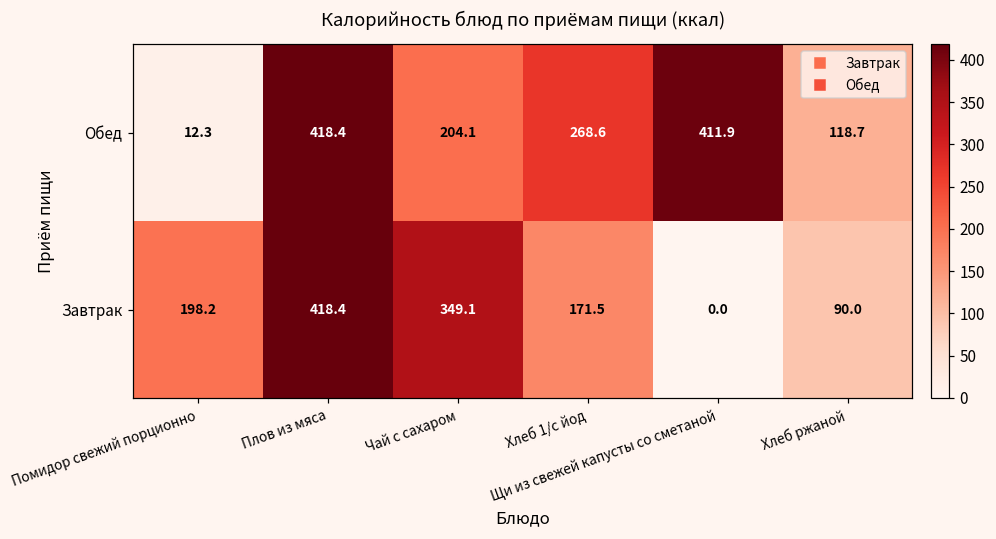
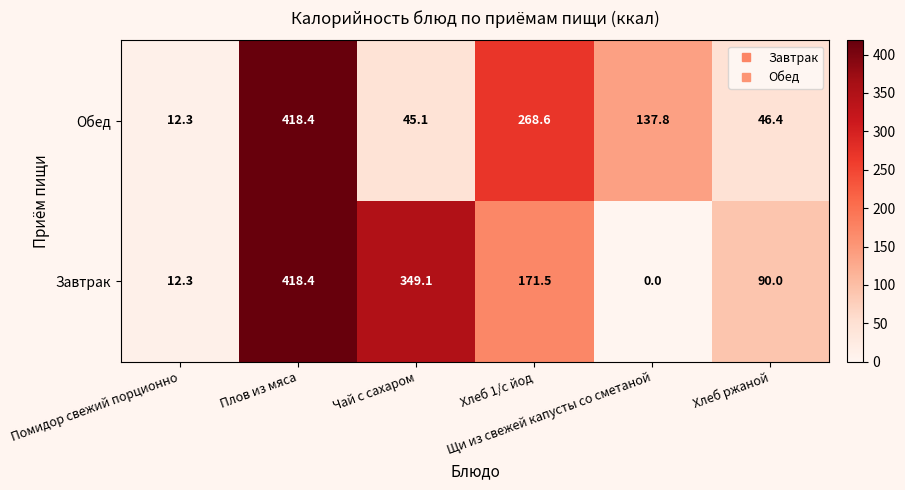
Обед, Чай с сахаром: 204.1 -> 45.1
Обед, Щи из свежей капусты со сметаной: 411.9 -> 137.8
Обед, Хлеб ржаной: 118.7 -> 46.4
Завтрак, Помидор свежий порционно: 198.2 -> 12.3
